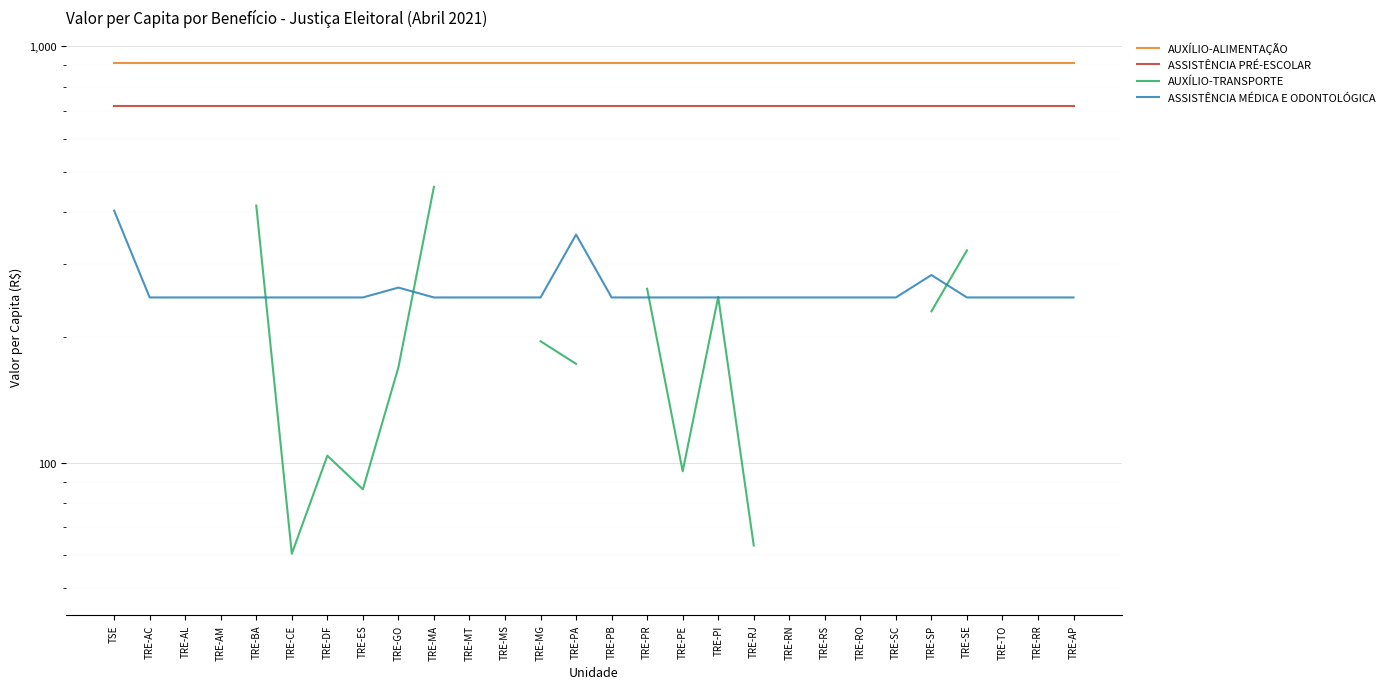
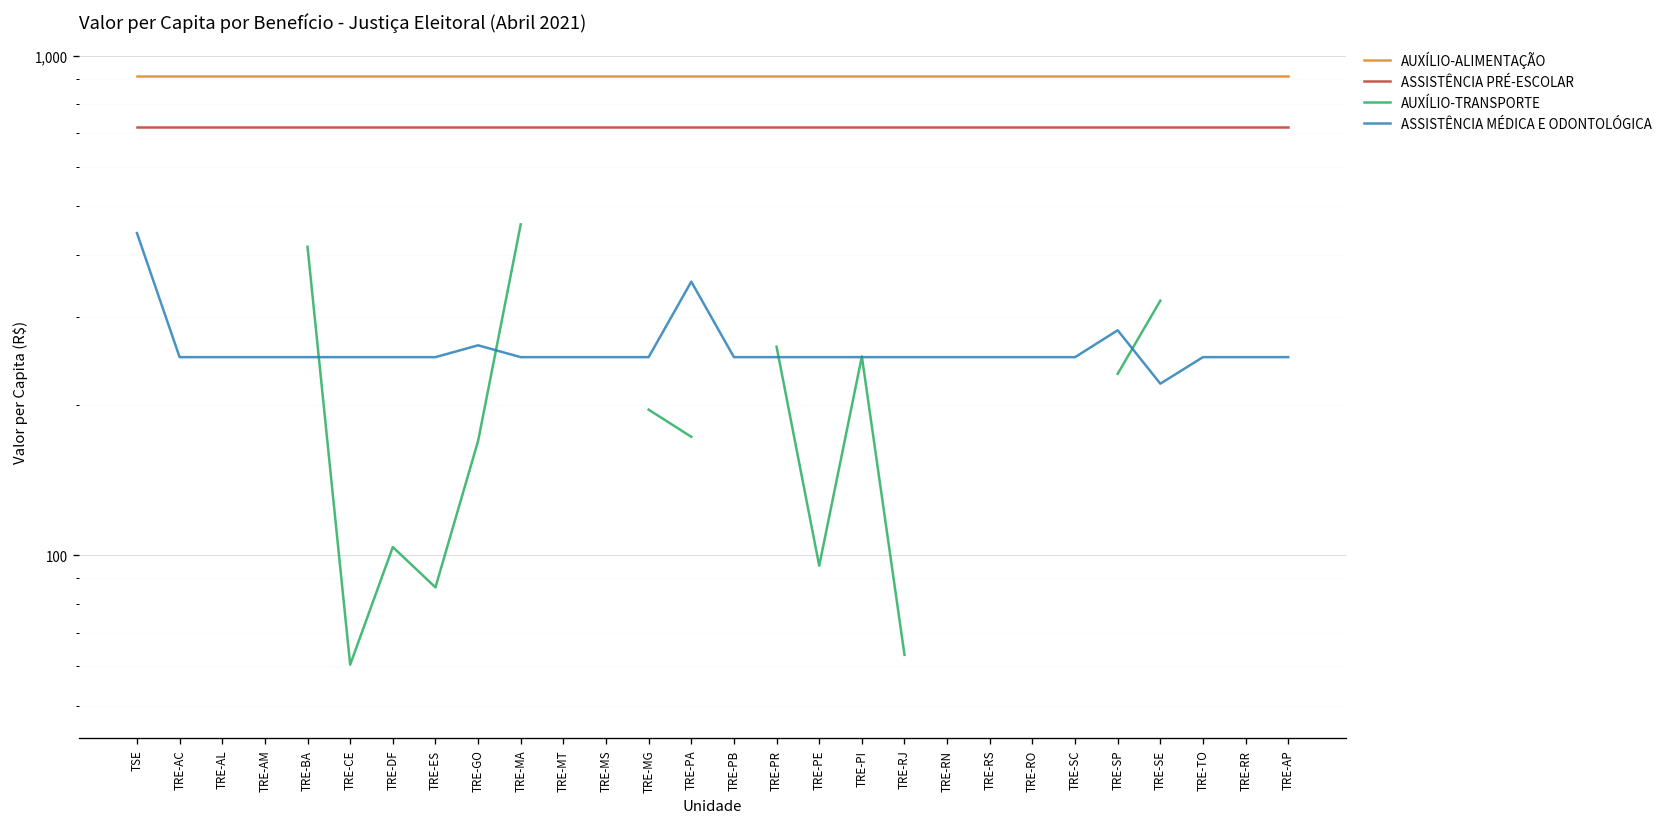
ASSISTÊNCIA MÉDICA E ODONTOLÓGICA, TSE: 400 -> 440
ASSISTÊNCIA MÉDICA E ODONTOLÓGICA, TRE-SE: 250 -> 220
